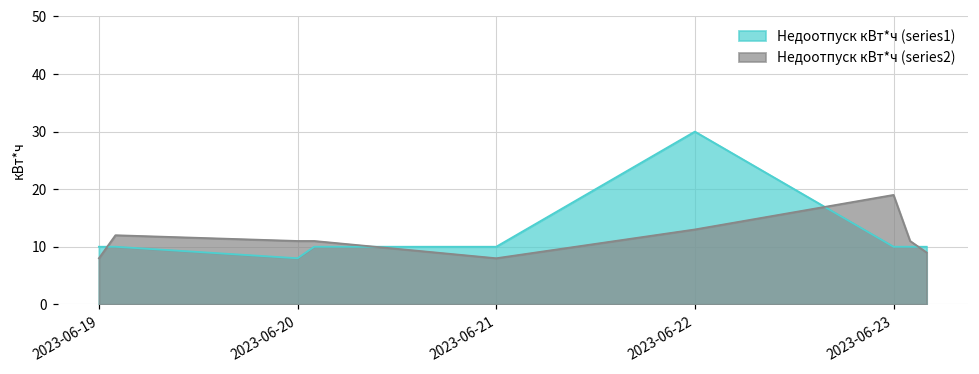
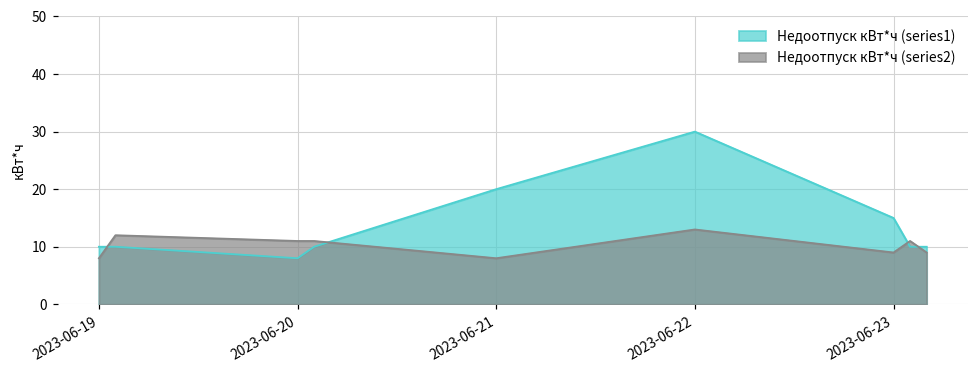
Недоотпуск кВт*ч (series1), 2023-06-21: 10 -> 20
Недоотпуск кВт*ч (series1), 2023-06-23: 10 -> 15
Недоотпуск кВт*ч (series2), 2023-06-23: 19 -> 9
